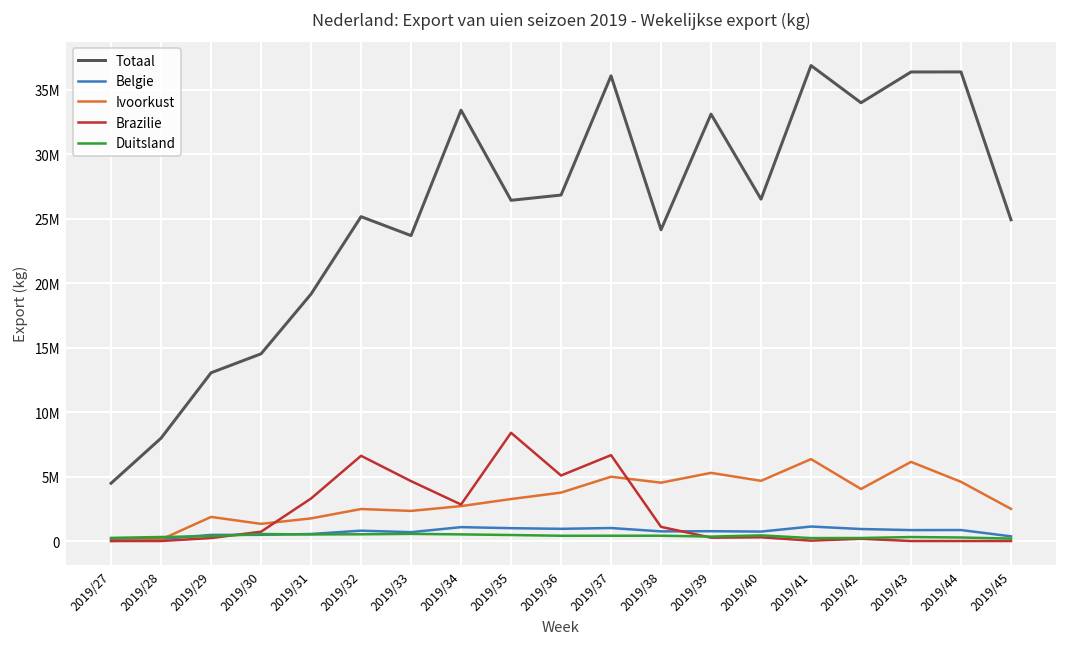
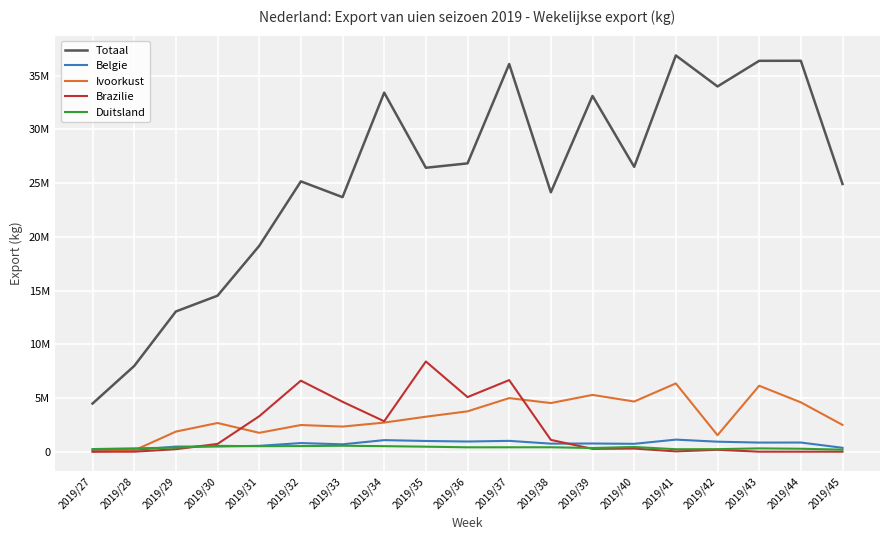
Ivoorkust, 2019/30: 1300000 -> 2700000
Ivoorkust, 2019/42: 4000000 -> 1500000
